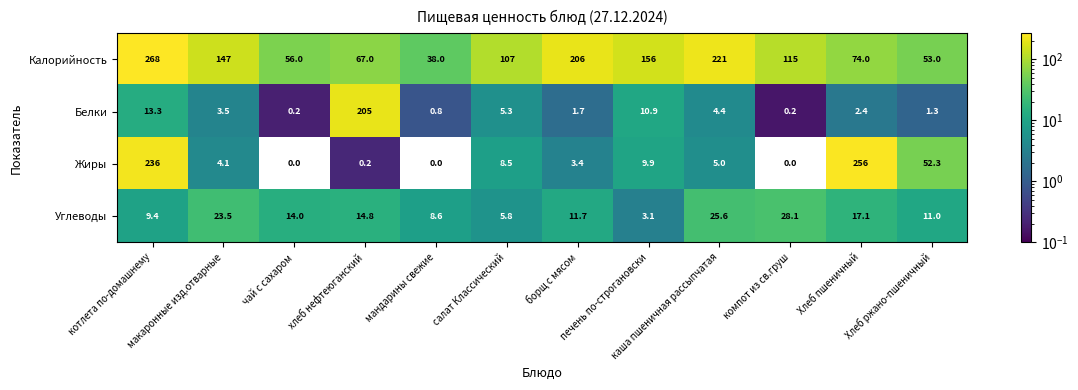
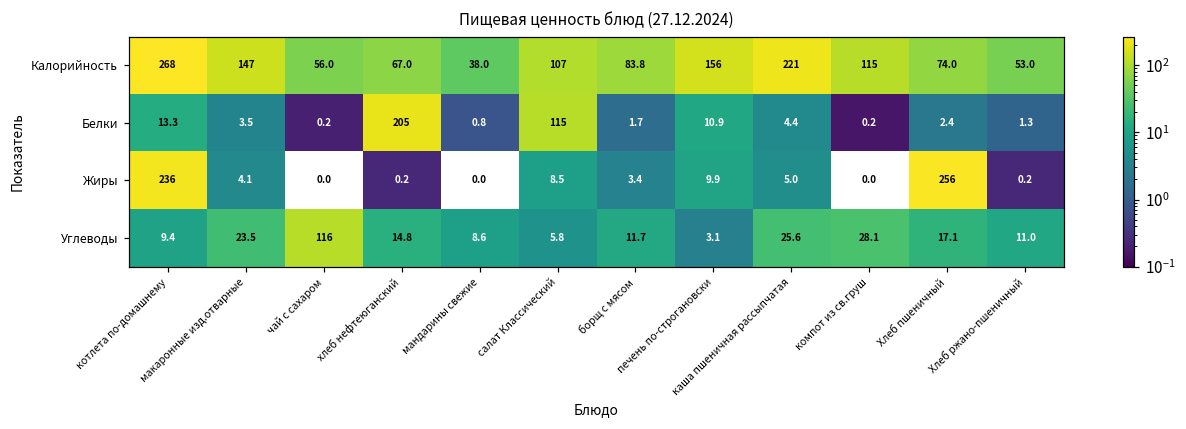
Калорийность, борщ с мясом: 206 -> 83.8
Белки, салат Классический: 5.3 -> 115
Жиры, Хлеб ржано-пшеничный: 52.3 -> 0.2
Углеводы, чай с сахаром: 14.0 -> 116
